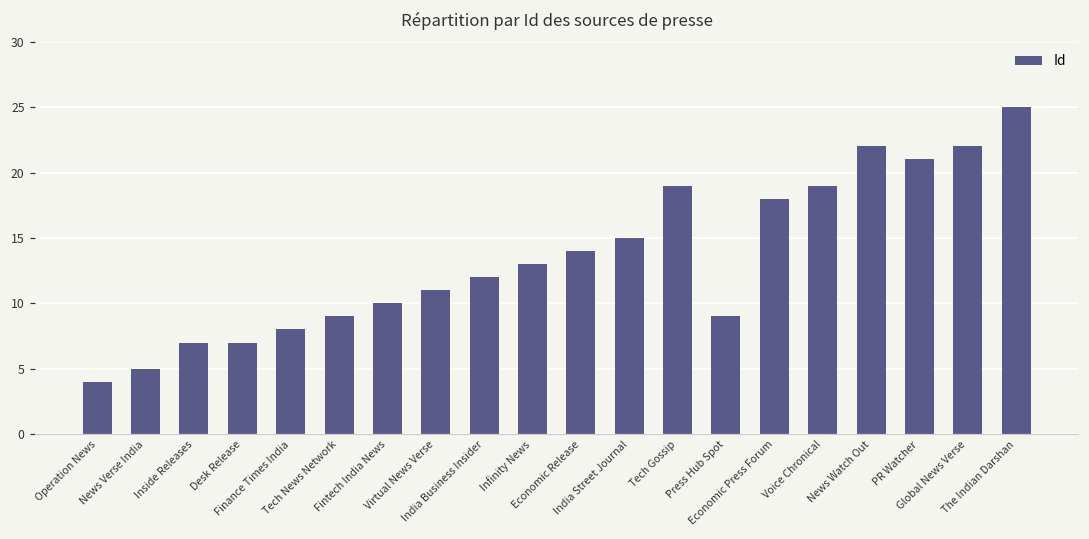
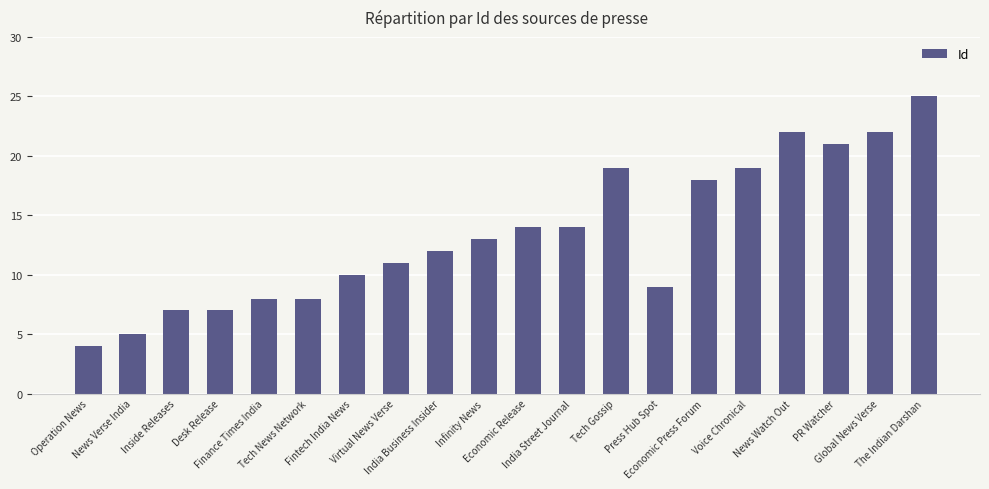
Tech News Network: 9 -> 8
India Street Journal: 15 -> 14
